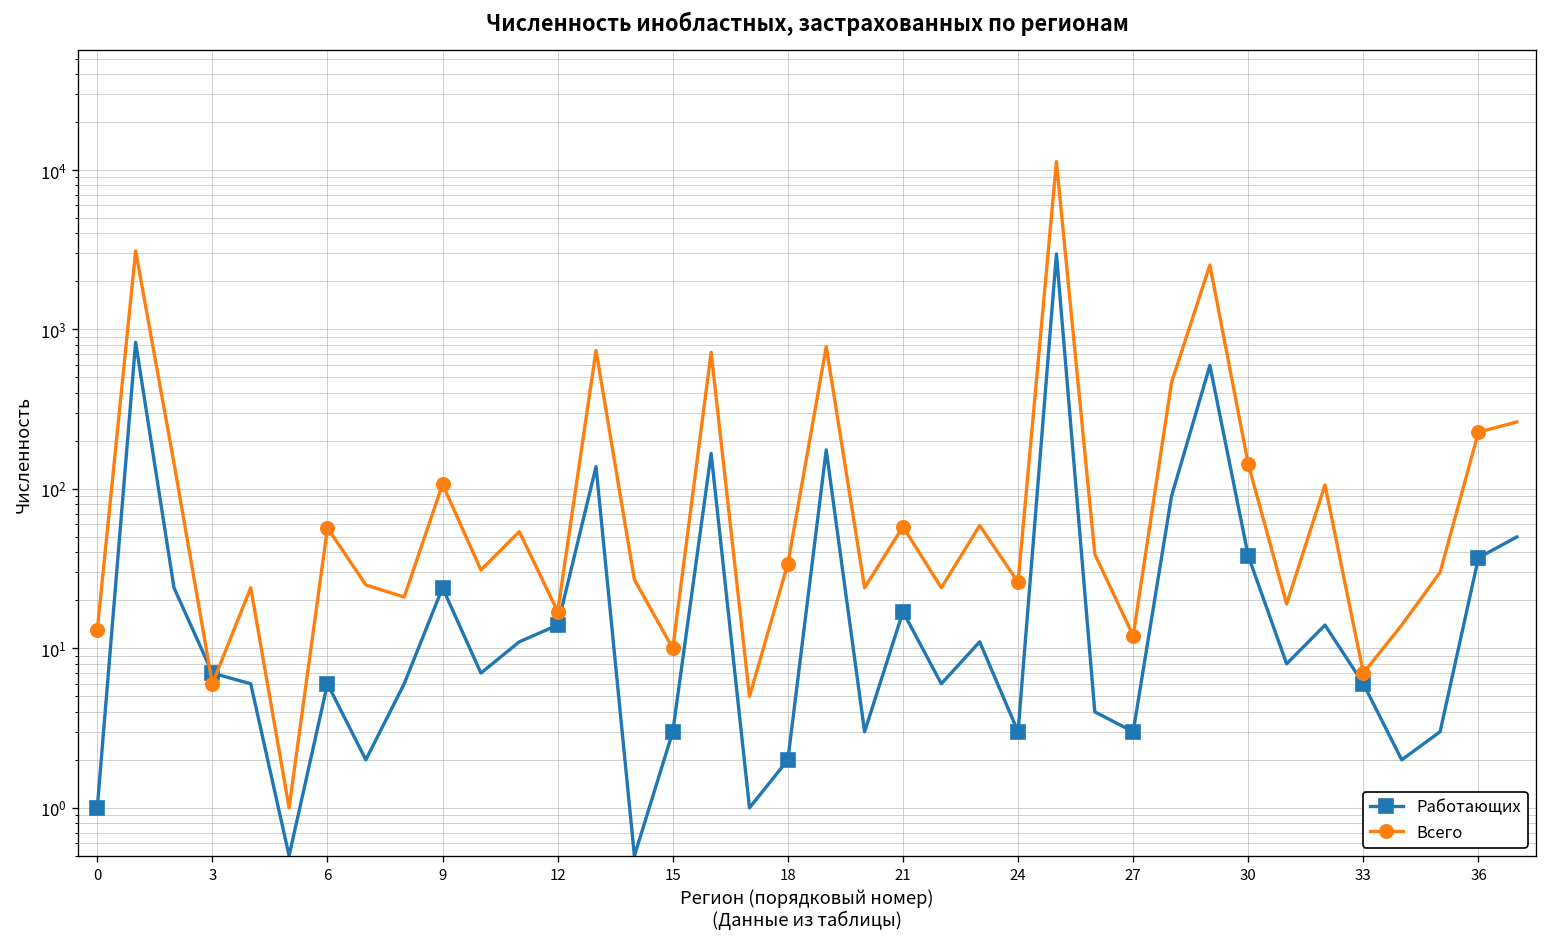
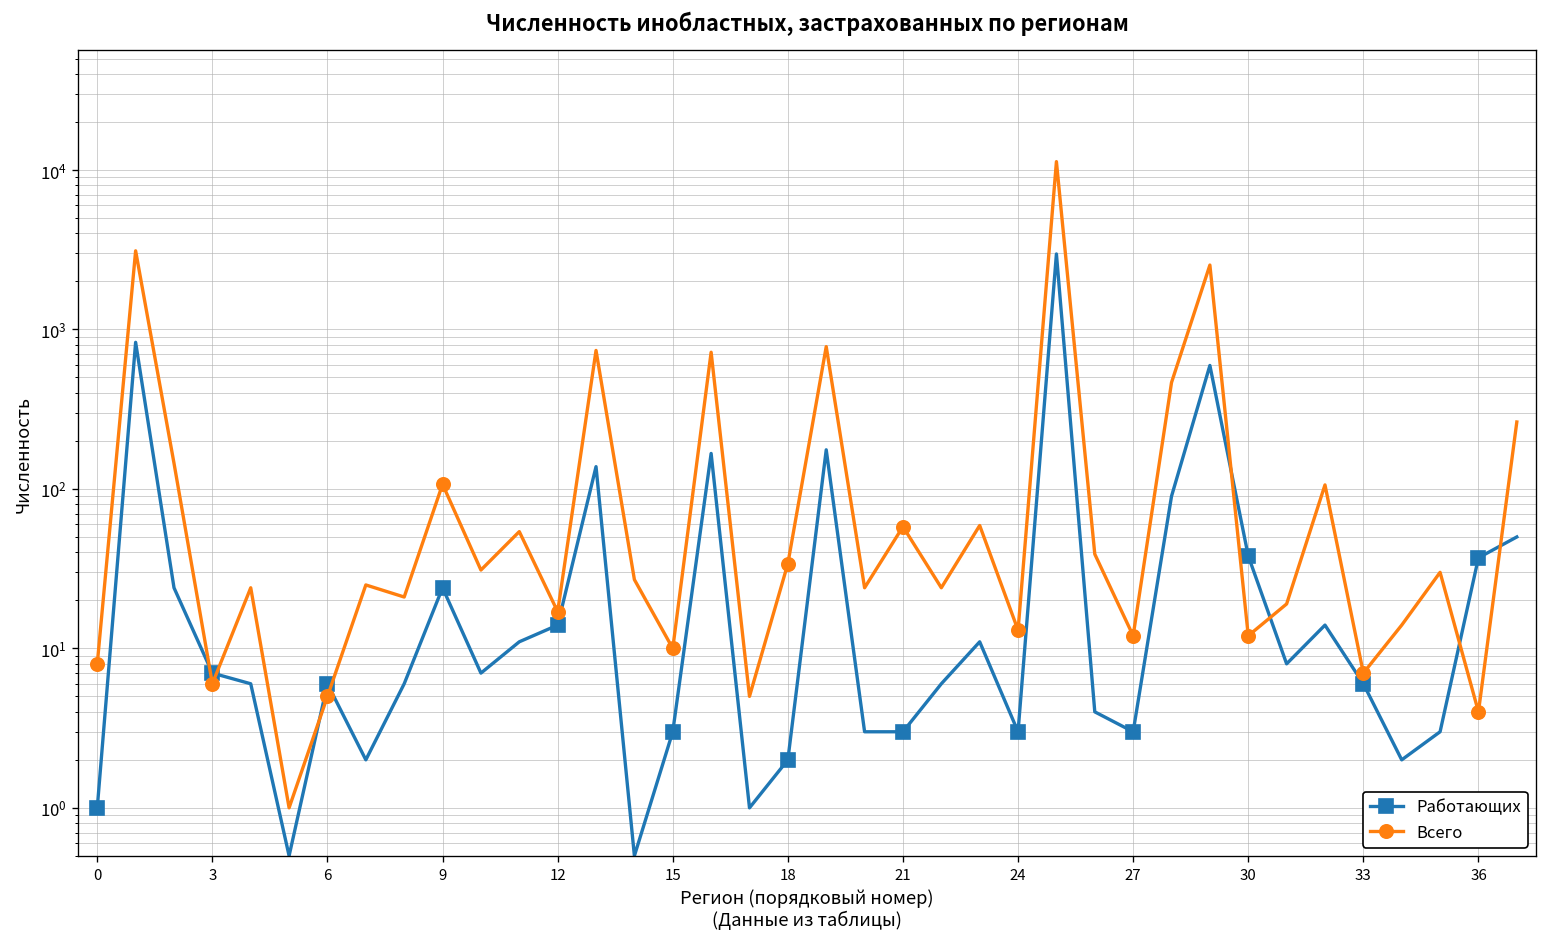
Всего, 0: 13 -> 8
Всего, 6: 57 -> 5
Работающих, 21: 17 -> 3
Всего, 24: 26 -> 13
Всего, 30: 140 -> 12
Всего, 36: 230 -> 4
